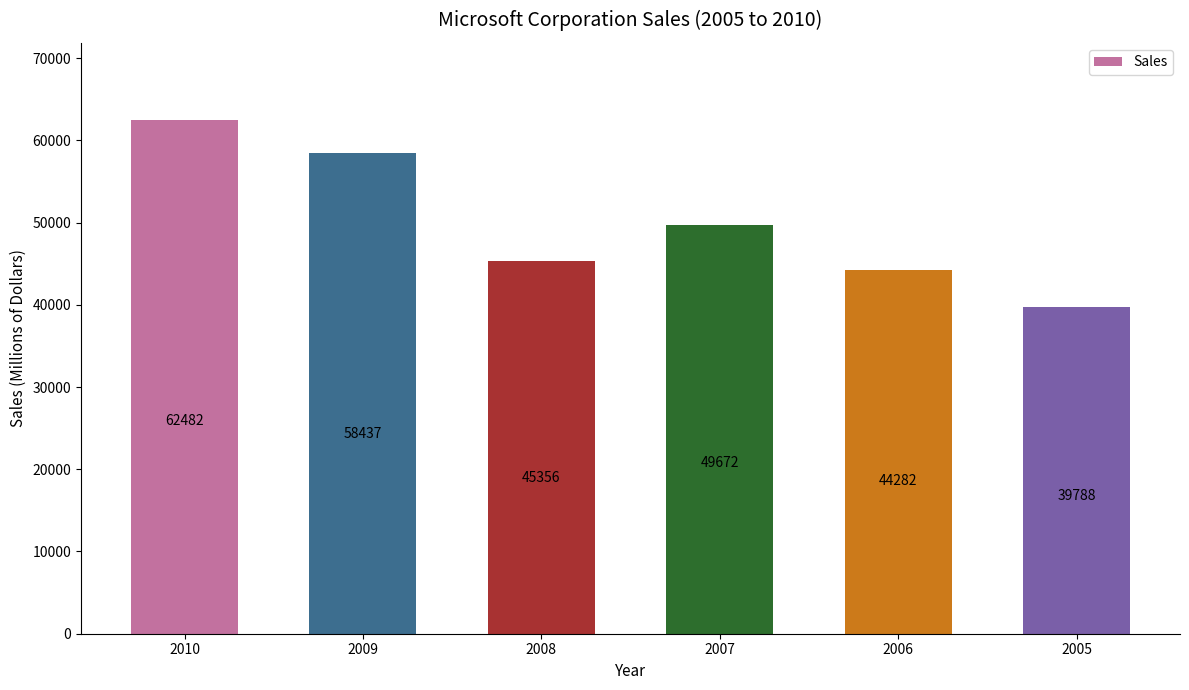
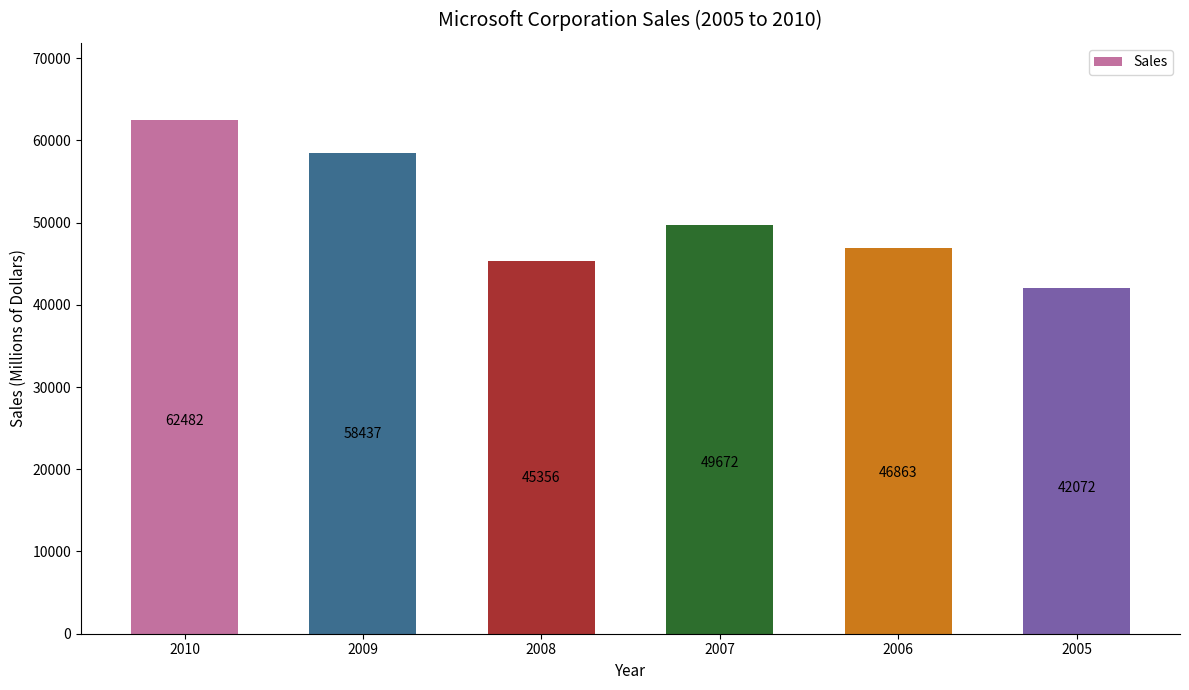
2006: 44282 -> 46863
2005: 39788 -> 42072
